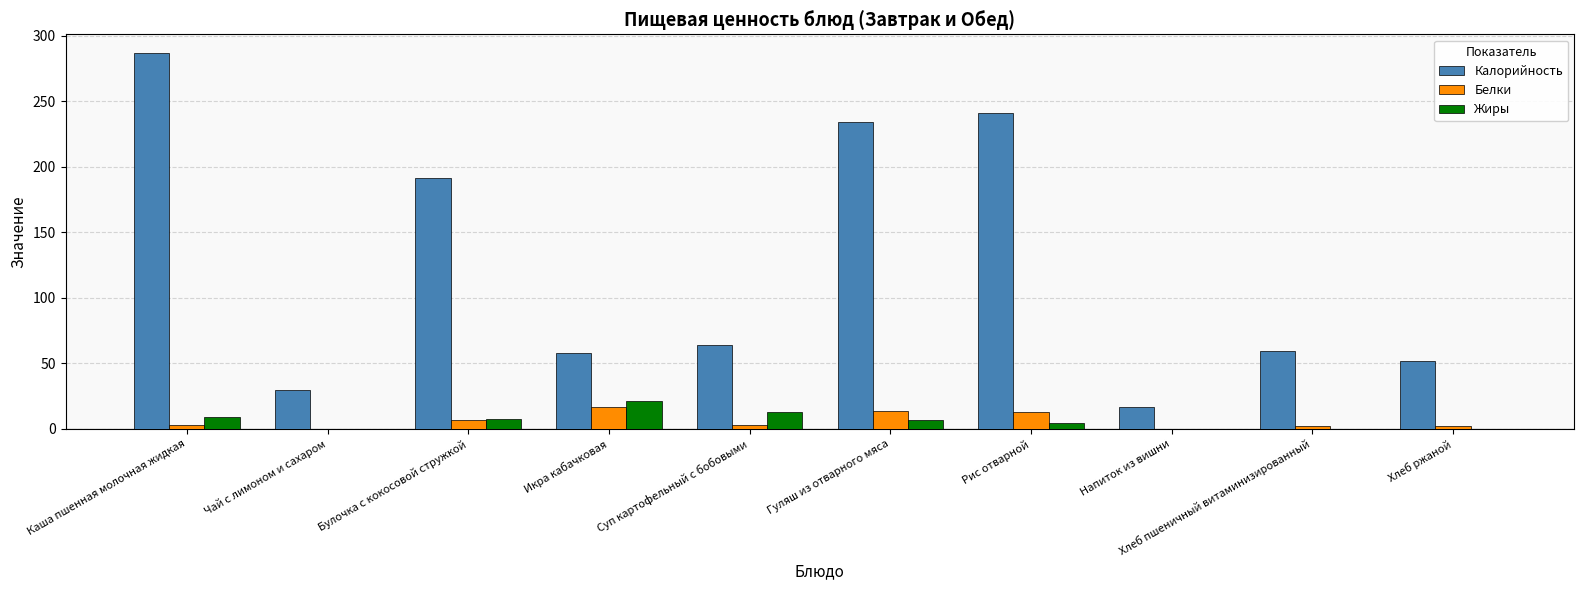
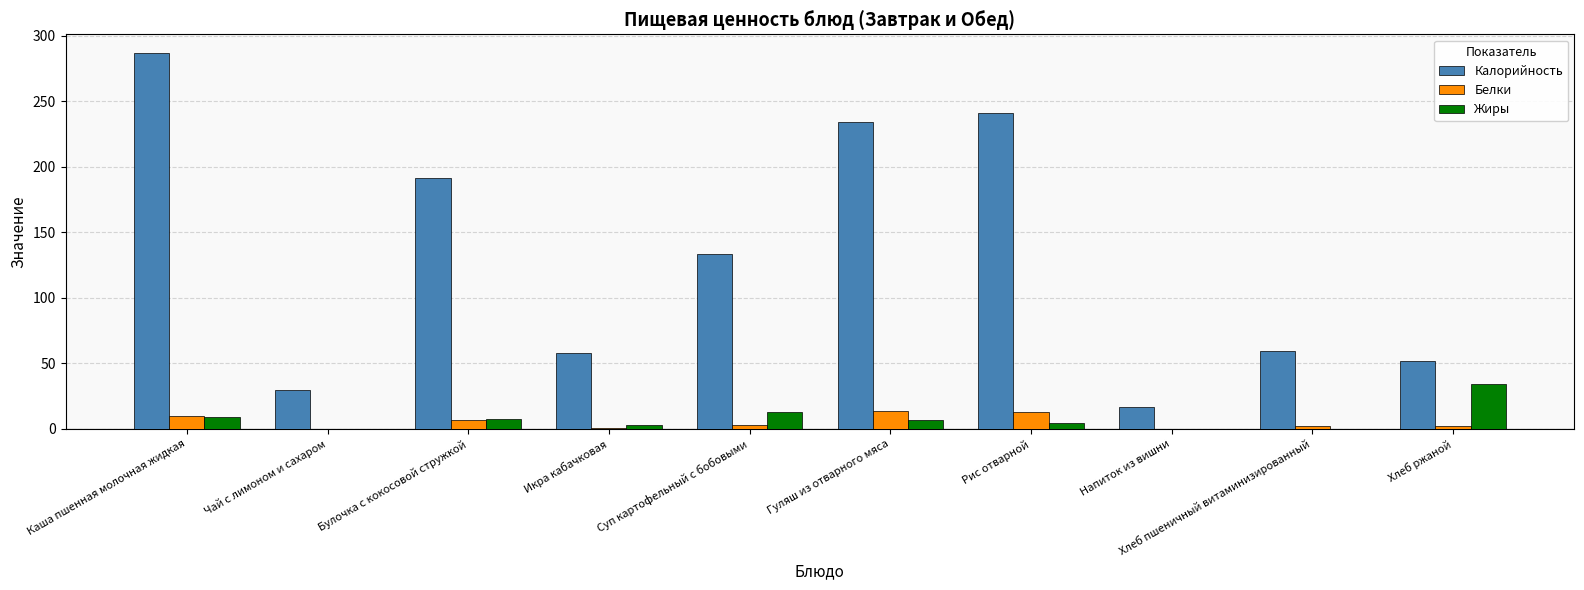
Белки, Каша пшенная молочная жидкая: 3 -> 10
Белки, Икра кабачковая: 16 -> 1
Жиры, Икра кабачковая: 22 -> 3
Калорийность, Суп картофельный с бобовыми: 64 -> 133
Жиры, Хлеб ржаной: 0 -> 34
